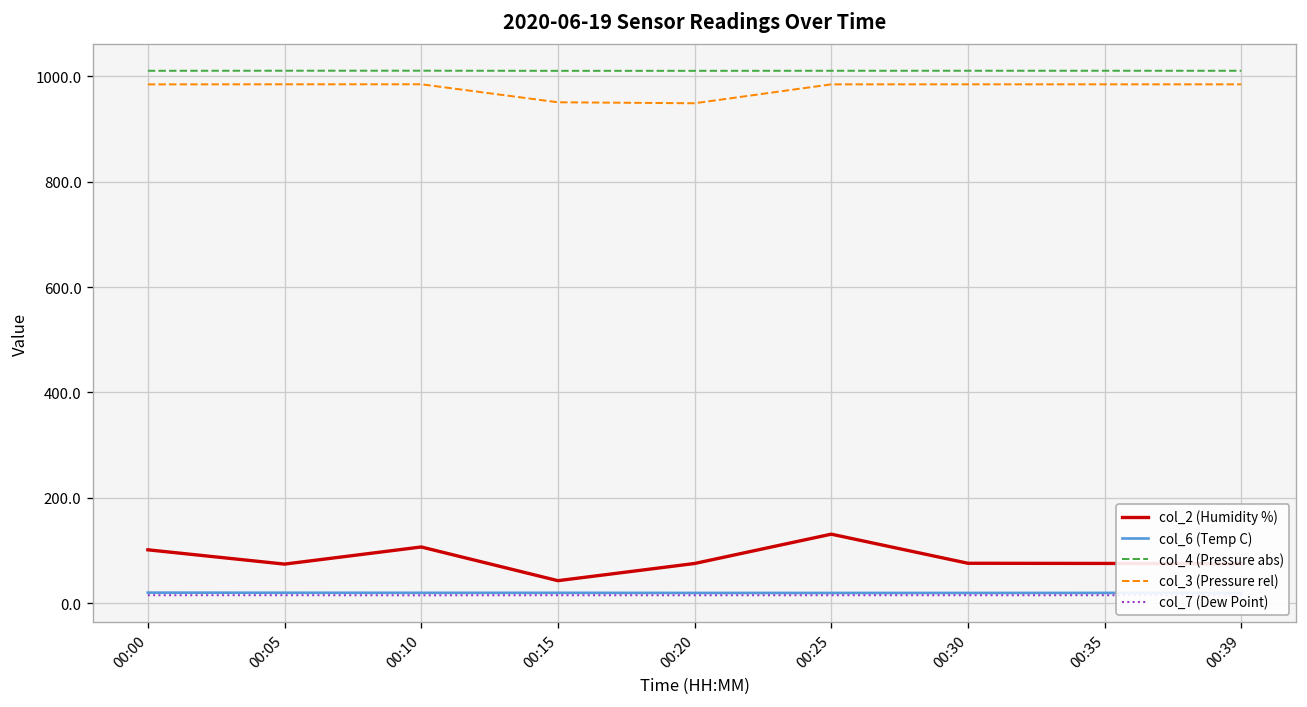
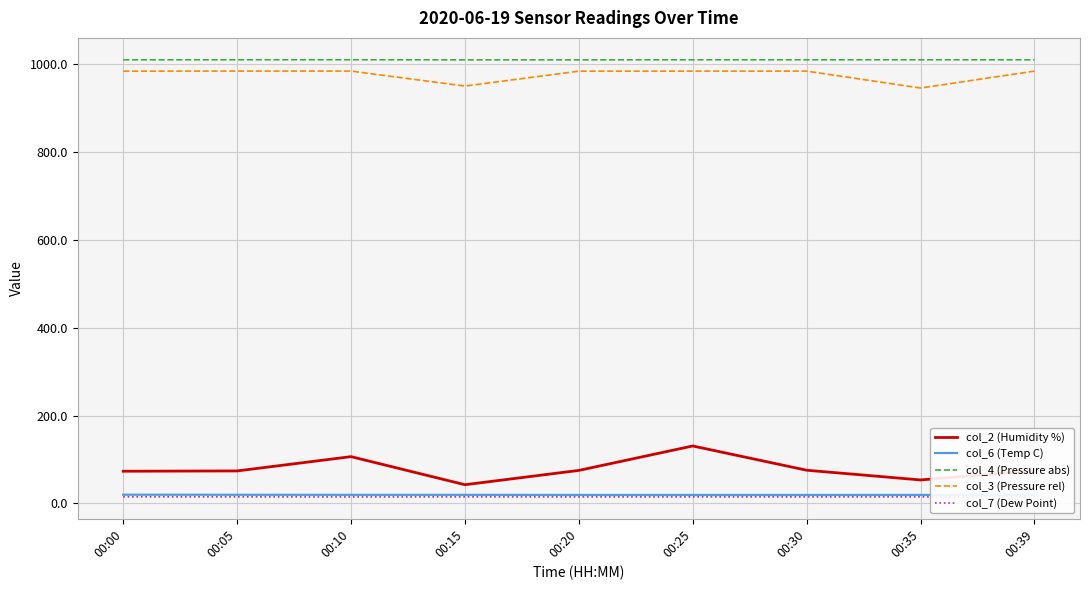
col_2 (Humidity %), 00:00: 100 -> 70
col_3 (Pressure rel), 00:20: 950 -> 980
col_2 (Humidity %), 00:35: 80 -> 50
col_3 (Pressure rel), 00:35: 980 -> 950
